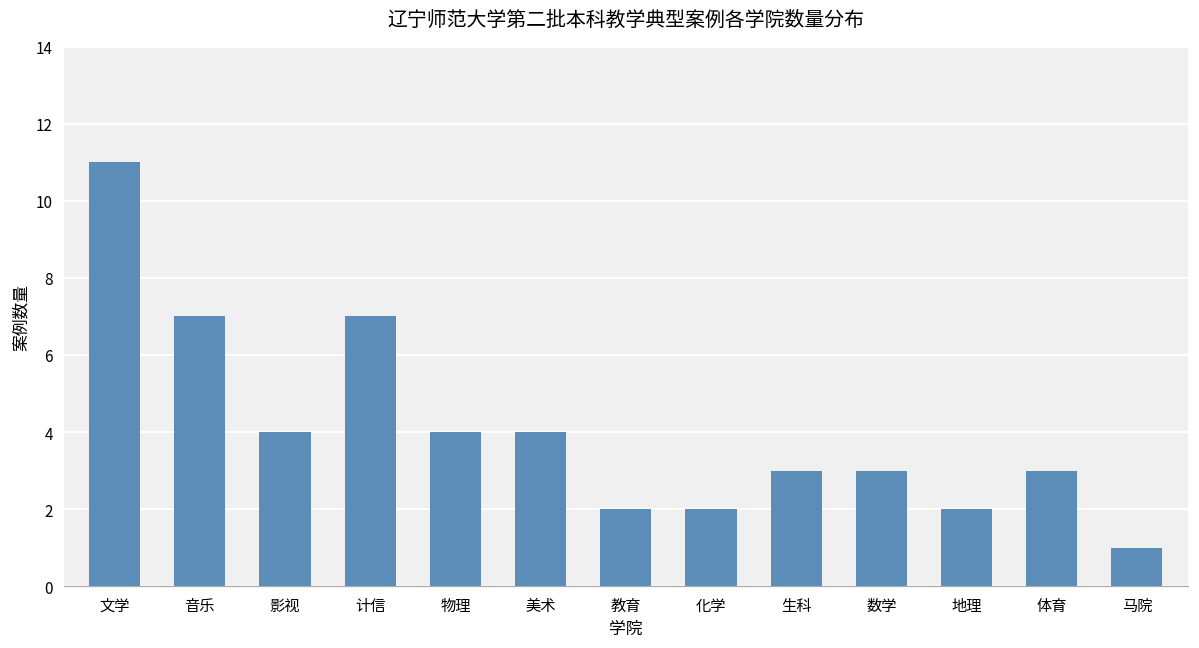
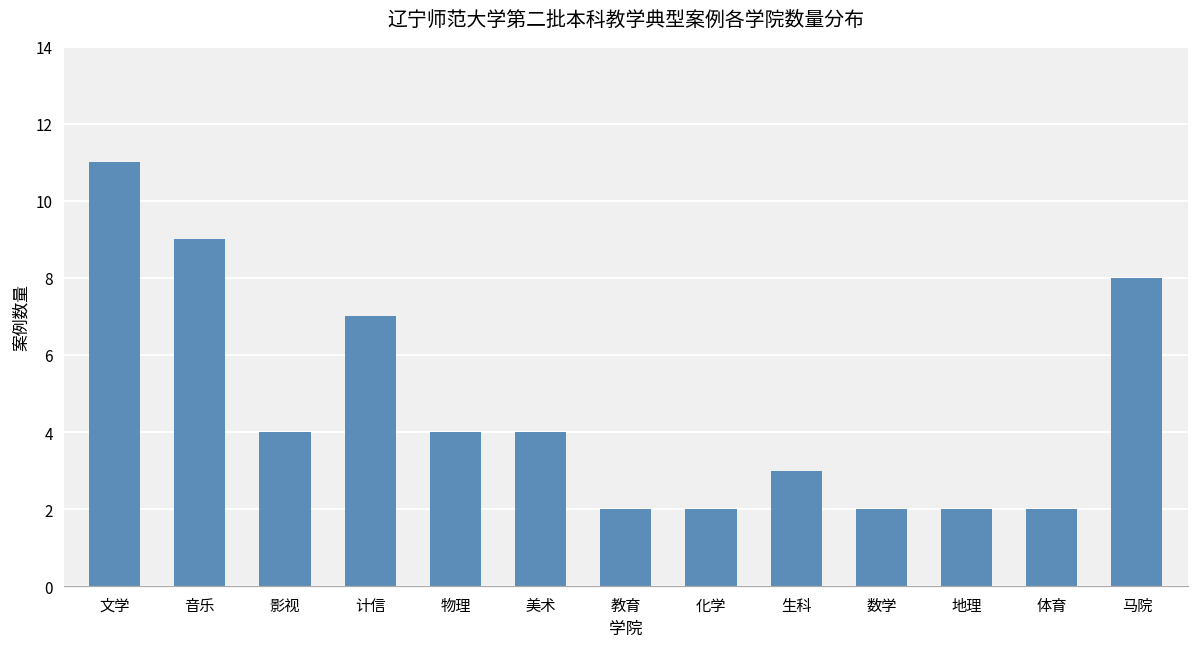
音乐: 7 -> 9
数学: 3 -> 2
体育: 3 -> 2
马院: 1 -> 8
